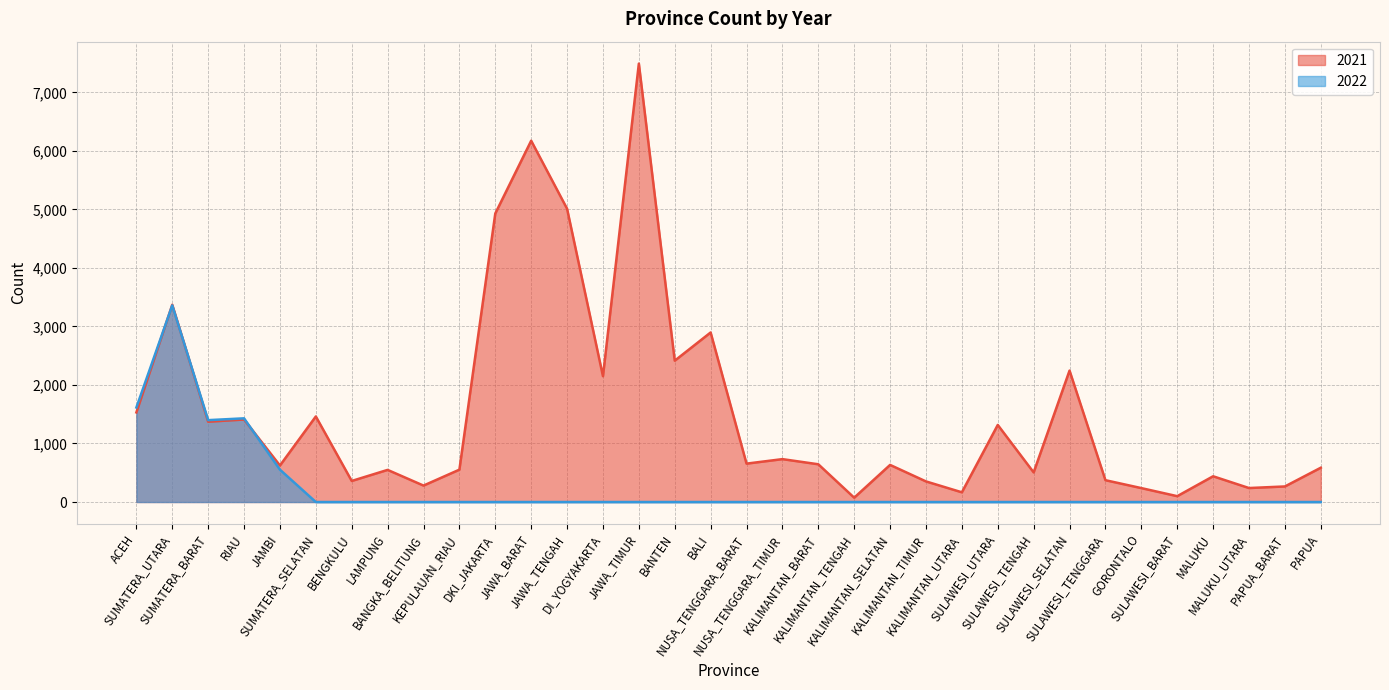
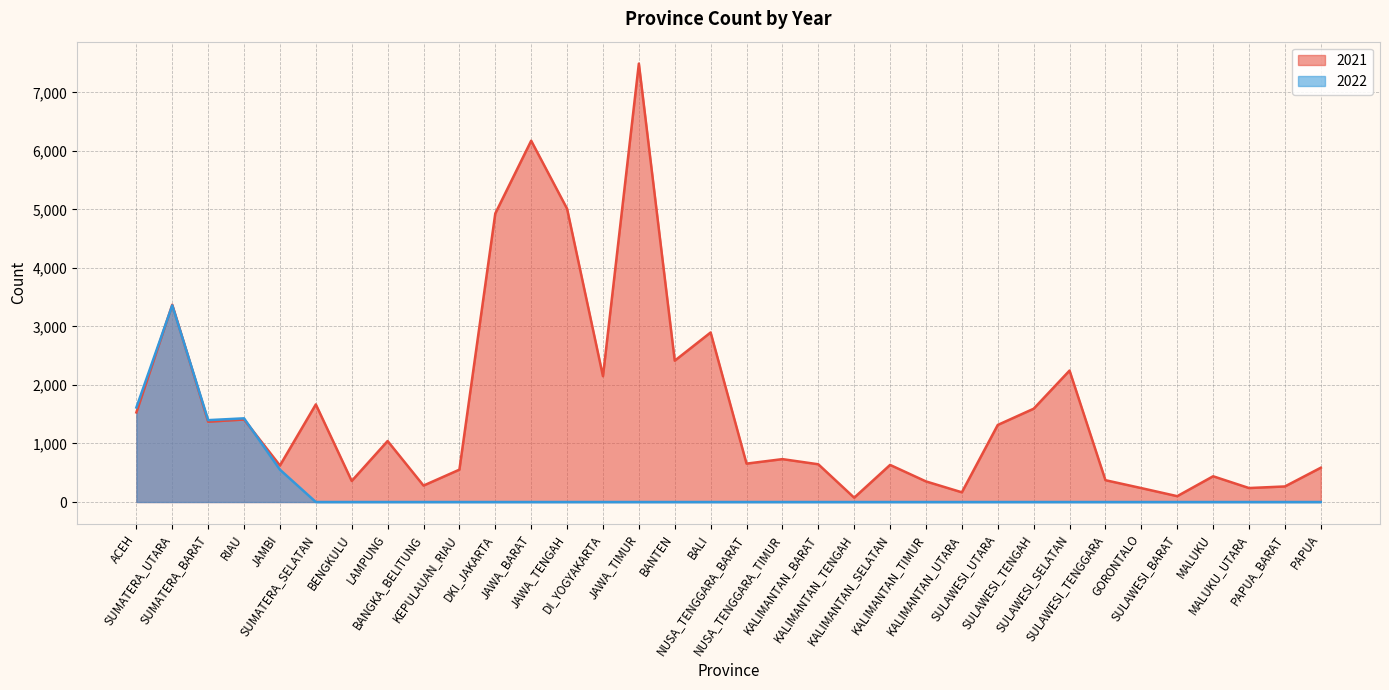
2021, SUMATERA_SELATAN: 1,500 -> 1,700
2021, LAMPUNG: 500 -> 1,000
2021, SULAWESI_TENGAH: 500 -> 1,600
